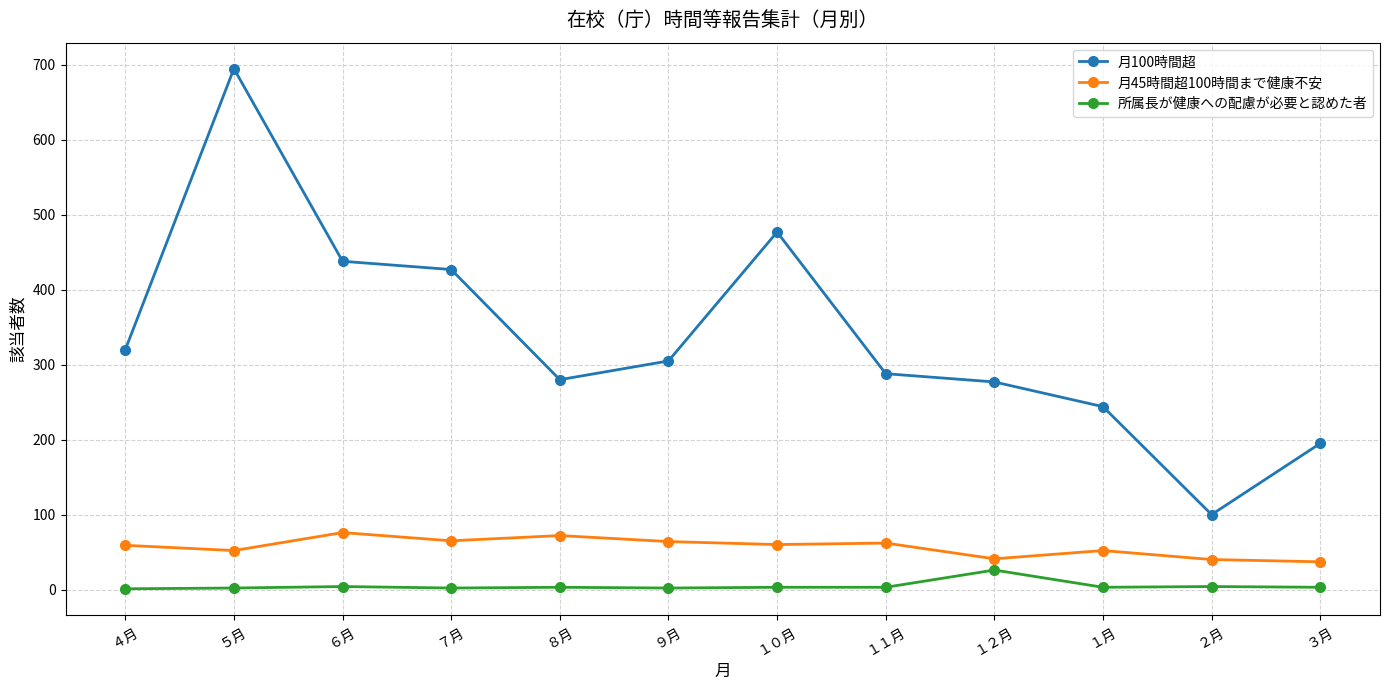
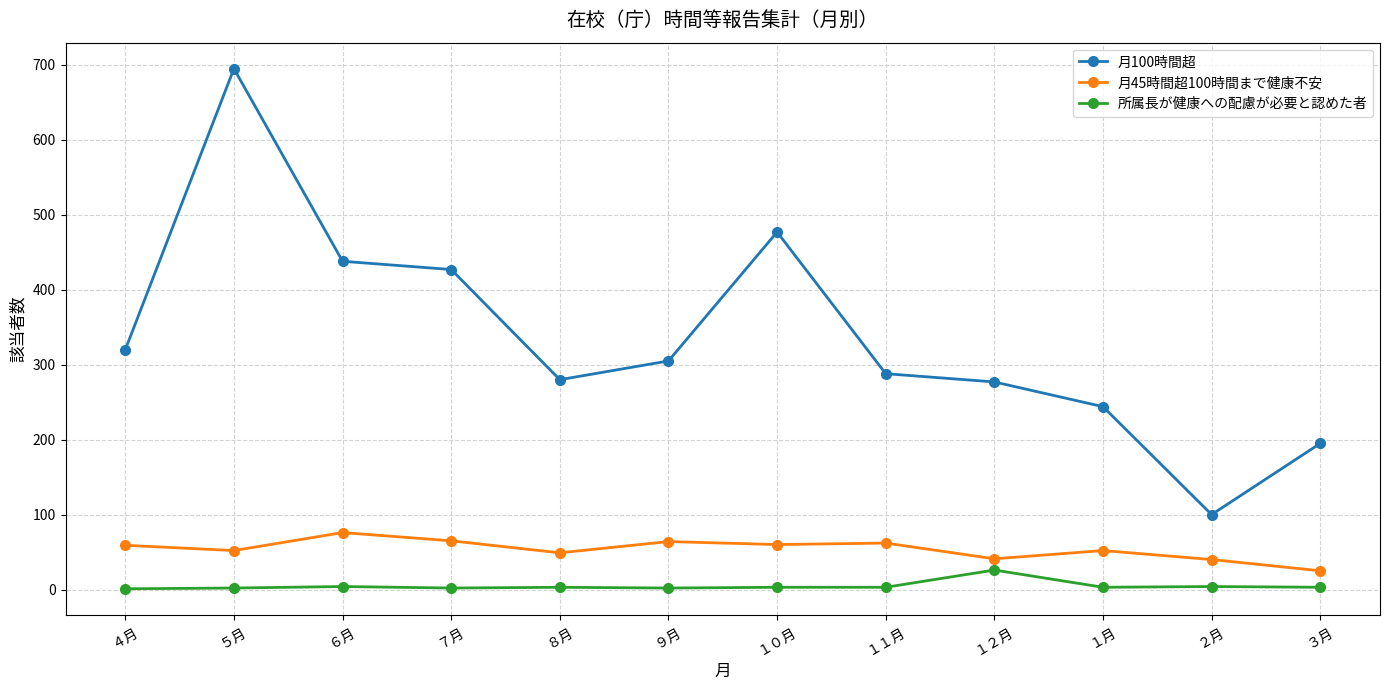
月45時間超100時間まで健康不安, ８月: 70 -> 50
月45時間超100時間まで健康不安, ３月: 40 -> 30
